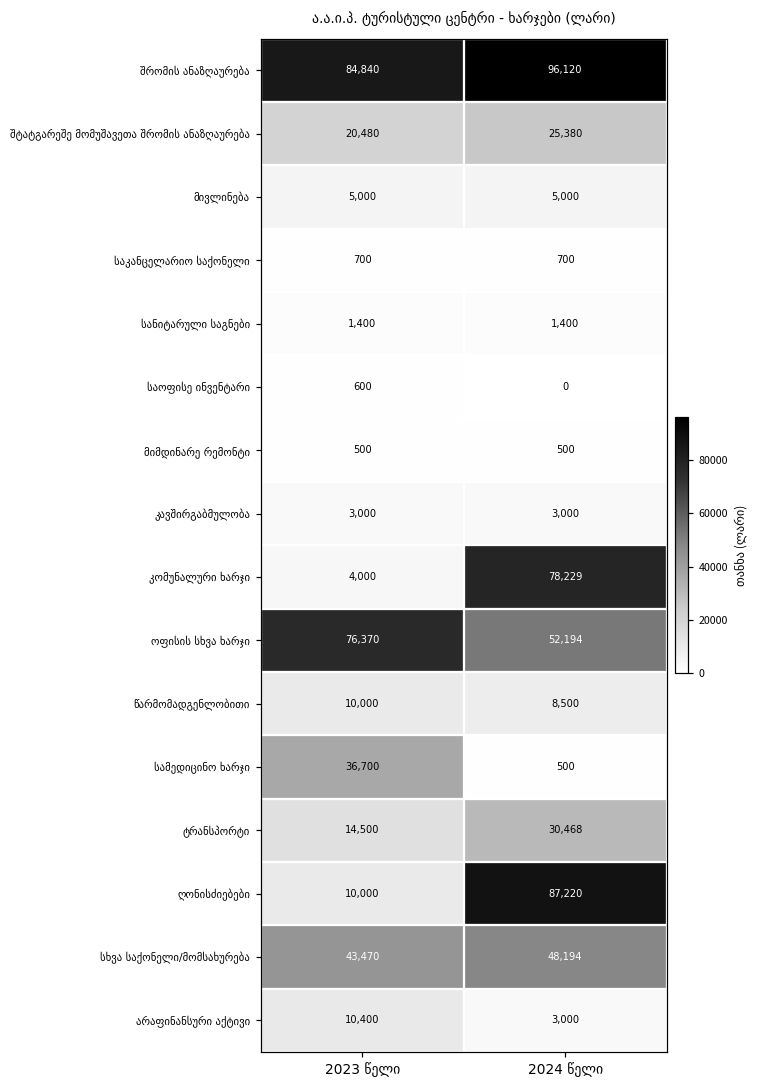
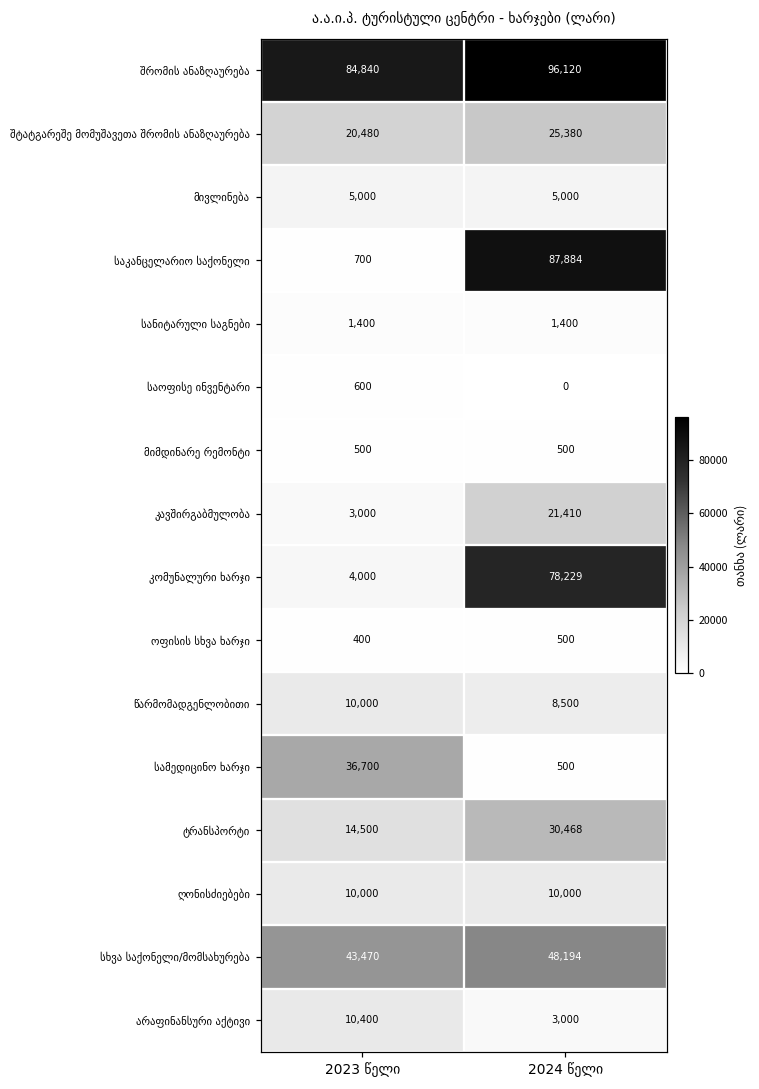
საკანცელარიო საქონელი, 2024 წელი: 700 -> 87,884
კავშირგაბმულობა, 2024 წელი: 3,000 -> 21,410
ოფისის სხვა ხარჯი, 2023 წელი: 76,370 -> 400
ოფისის სხვა ხარჯი, 2024 წელი: 52,194 -> 500
ღონისძიებები, 2024 წელი: 87,220 -> 10,000
